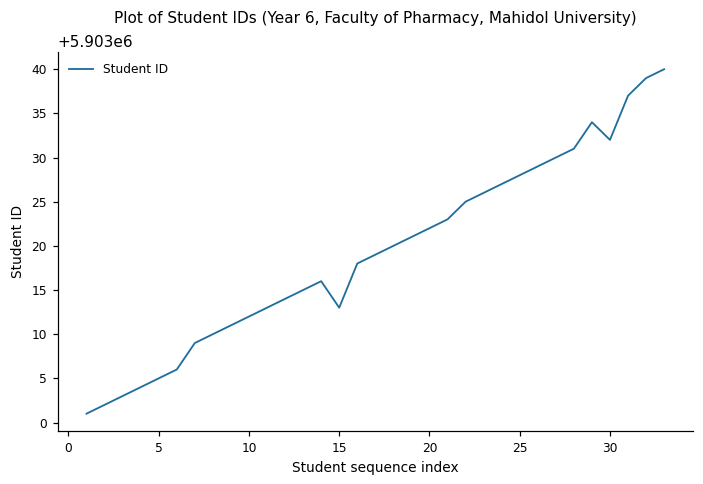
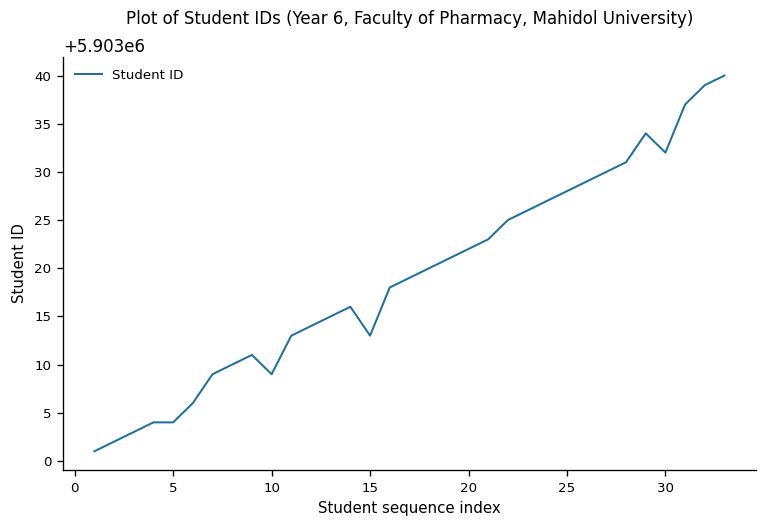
5: 5903005 -> 5903004
10: 5903012 -> 5903009
